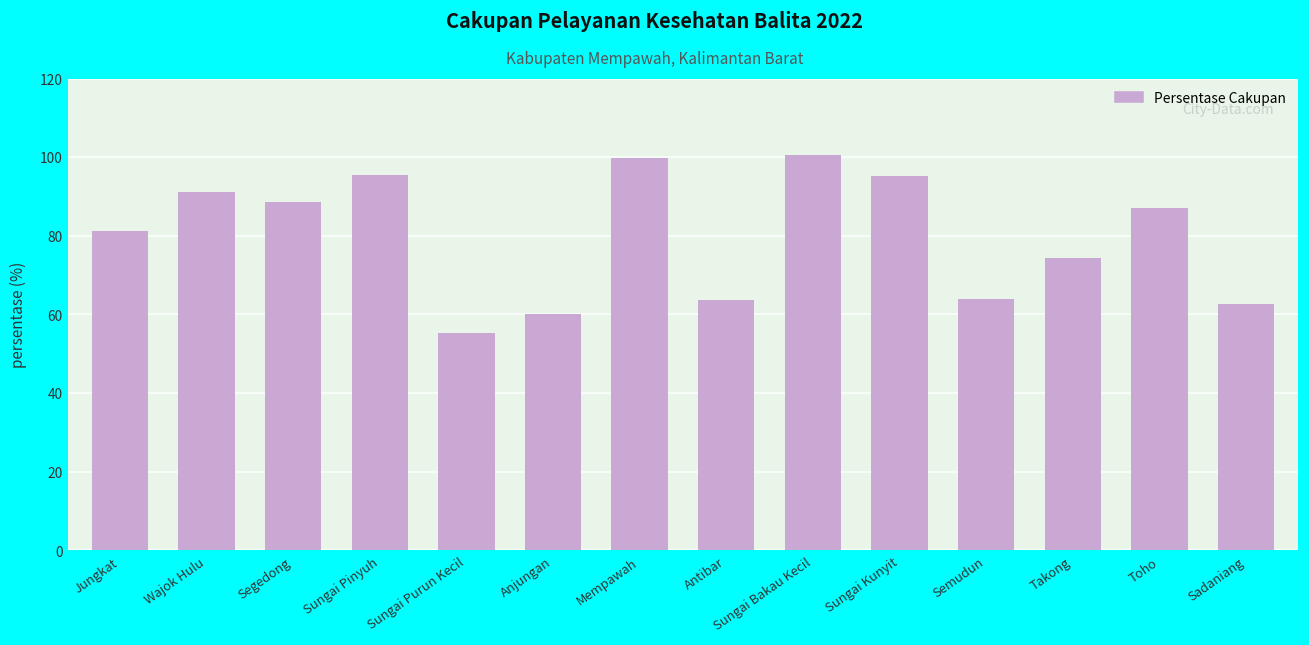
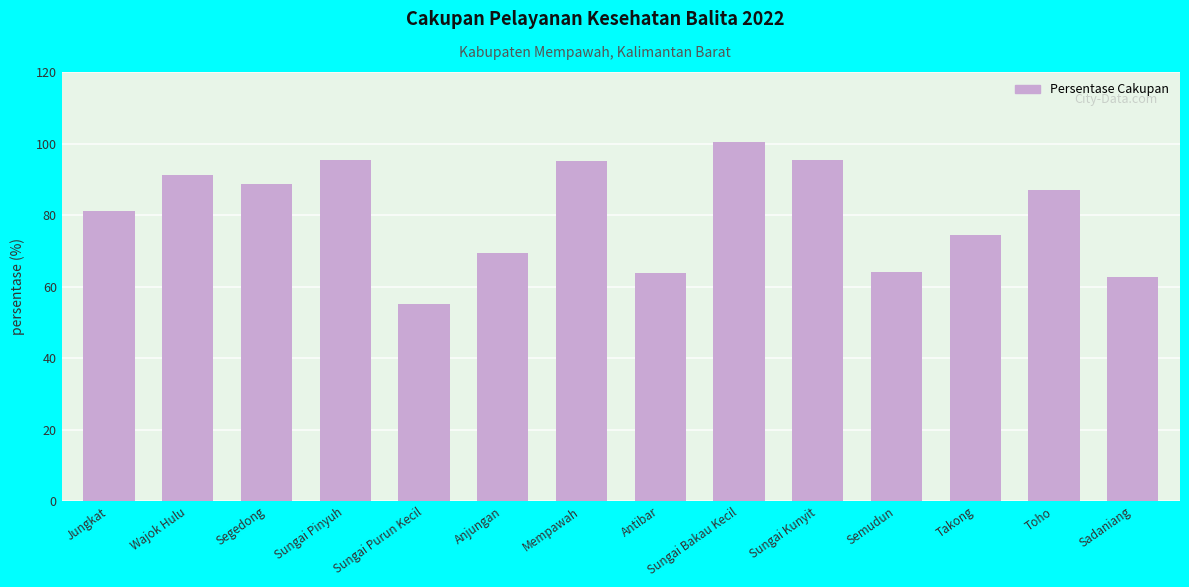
Anjungan: 60 -> 69
Mempawah: 100 -> 95
